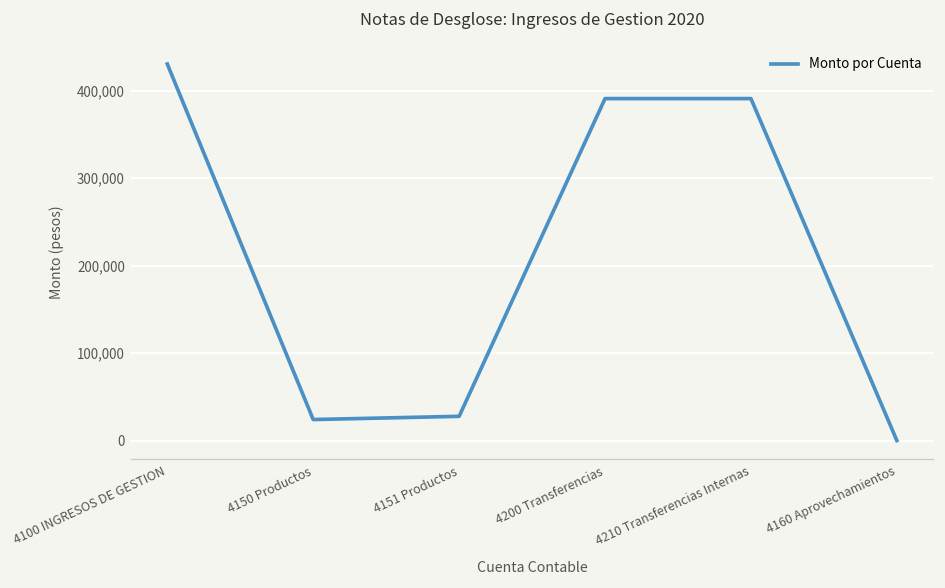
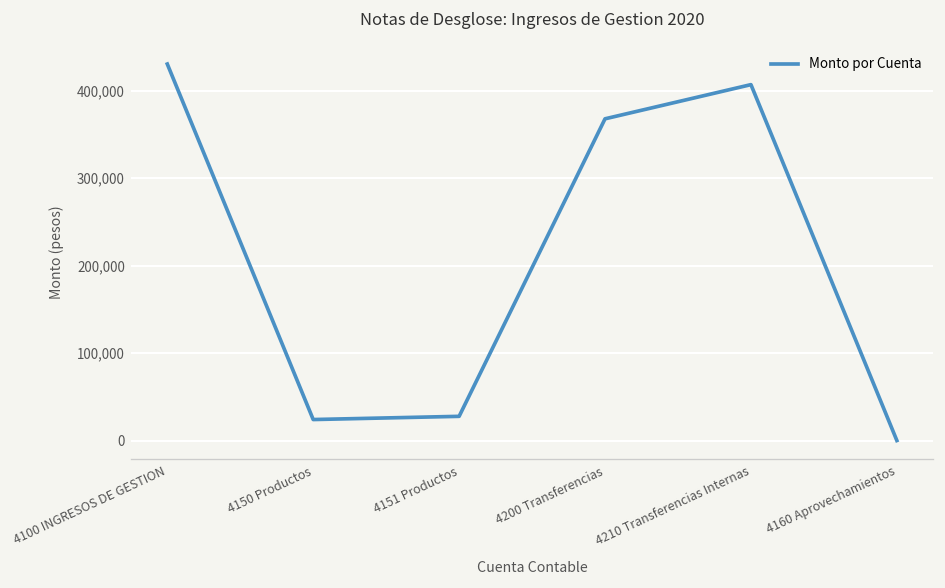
4200 Transferencias: 390,000 -> 370,000
4210 Transferencias Internas: 390,000 -> 410,000
